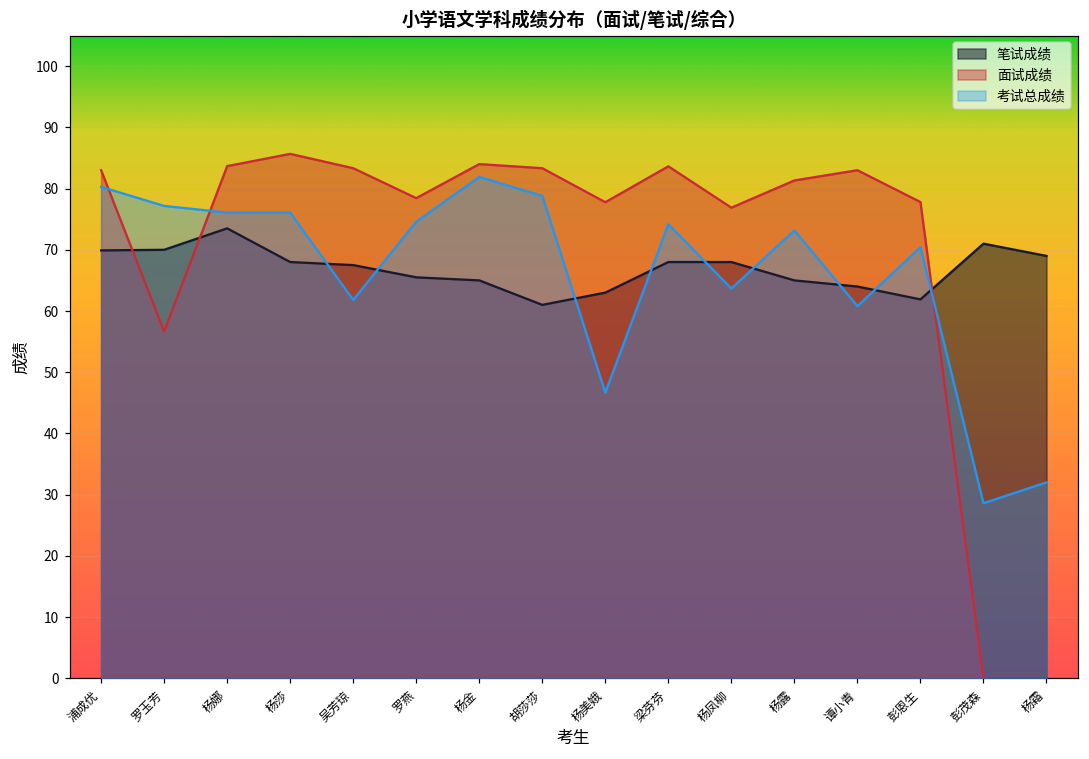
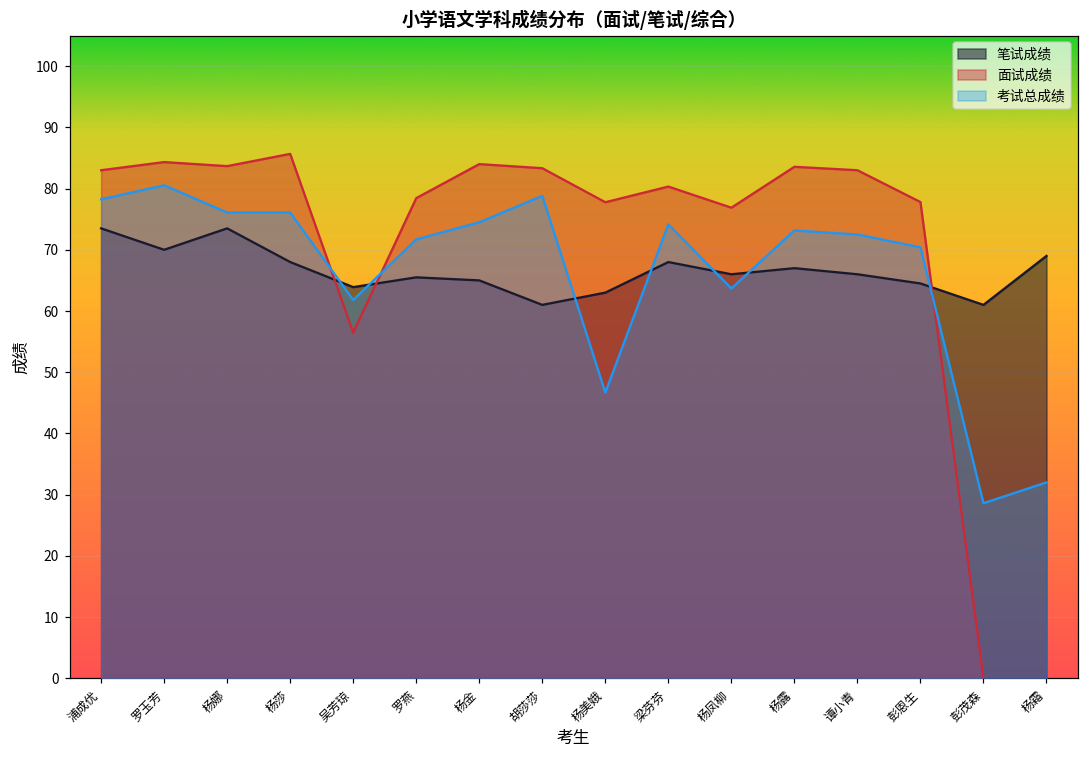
笔试成绩, 浦成优: 70 -> 74
考试总成绩, 浦成优: 80 -> 78
面试成绩, 罗玉芳: 57 -> 84
考试总成绩, 罗玉芳: 77 -> 81
笔试成绩, 吴芳琼: 68 -> 64
面试成绩, 吴芳琼: 83 -> 56
考试总成绩, 罗燕: 75 -> 72
考试总成绩, 杨金: 82 -> 75
面试成绩, 梁芬芬: 84 -> 80
笔试成绩, 杨凤柳: 68 -> 66
笔试成绩, 杨露: 65 -> 67
面试成绩, 杨露: 81 -> 84
笔试成绩, 谭小青: 64 -> 66
考试总成绩, 谭小青: 61 -> 73
笔试成绩, 彭恩生: 62 -> 65
笔试成绩, 彭茂森: 71 -> 61
